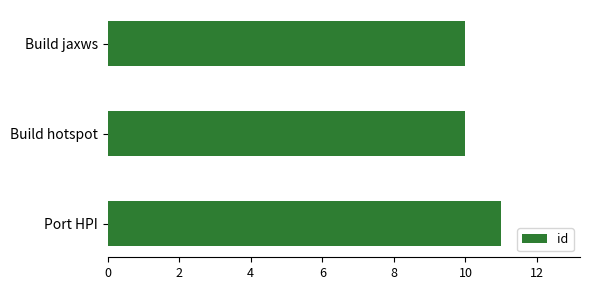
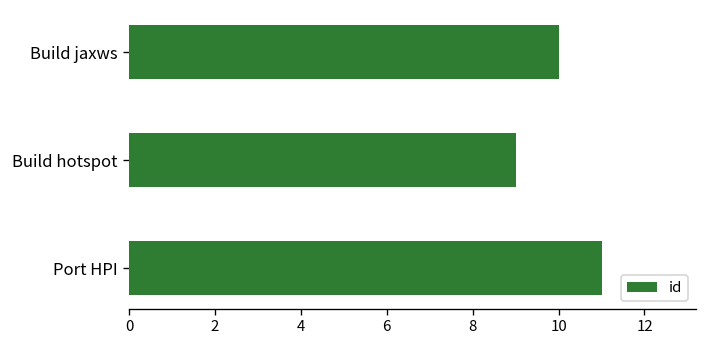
Build hotspot: 10 -> 9
